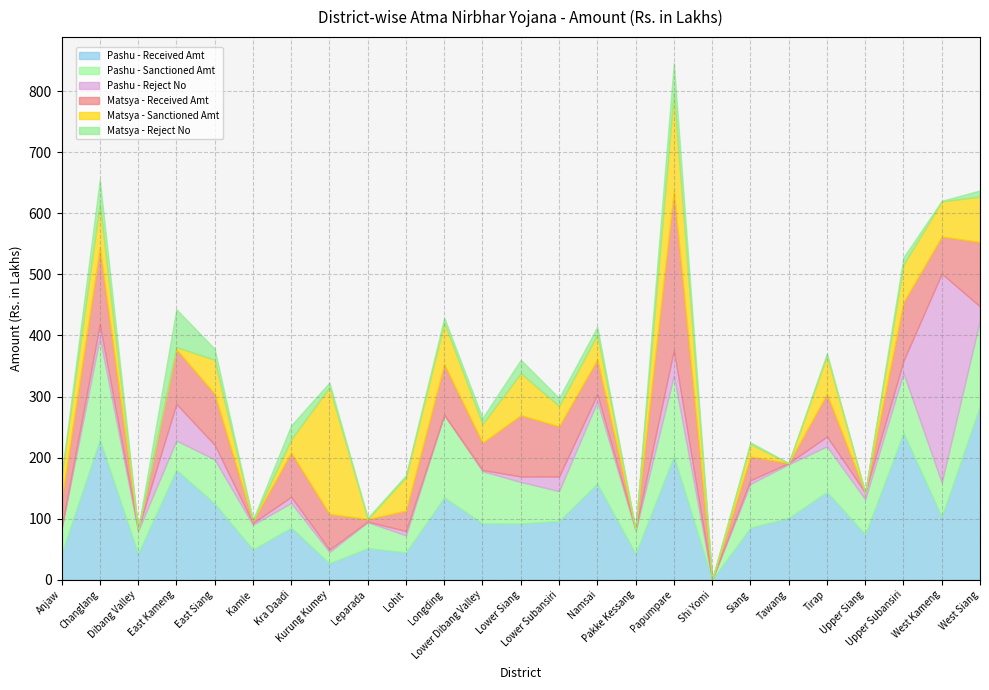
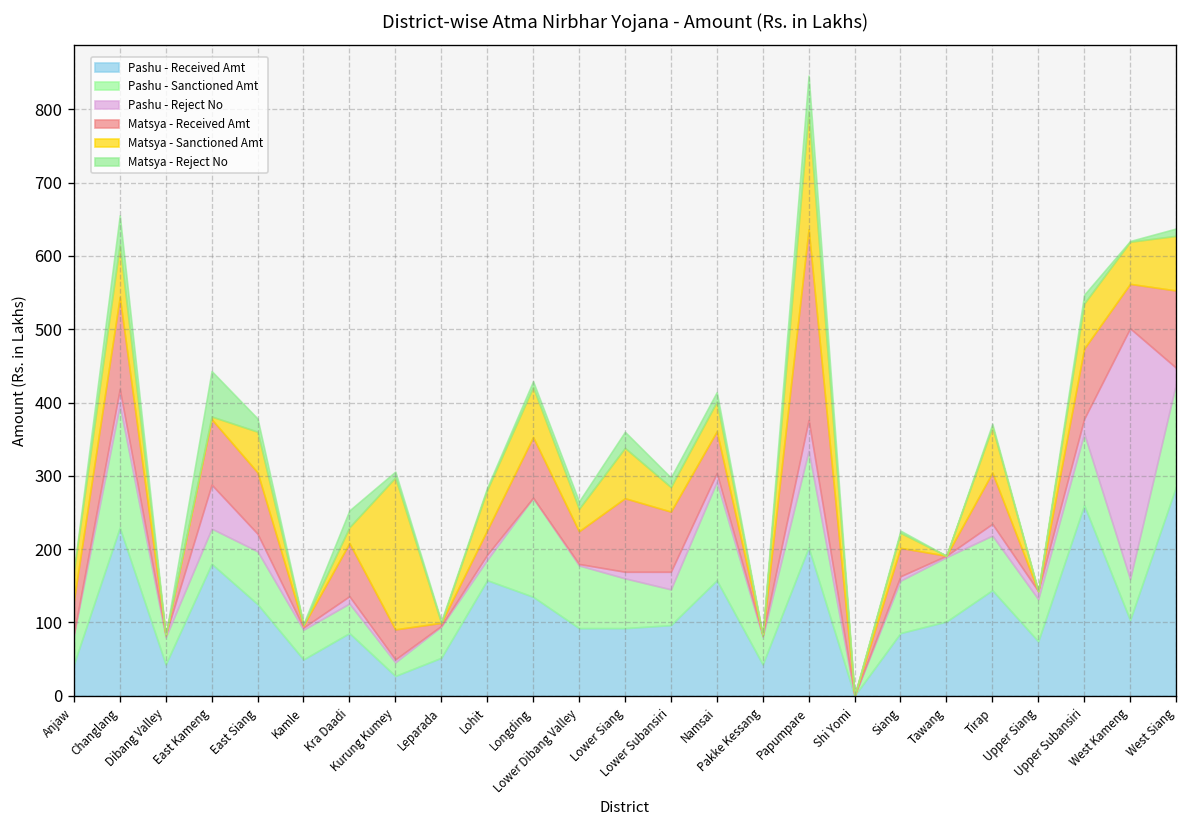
Matsya - Received Amt, Kurung Kumey: 60 -> 40
Pashu - Received Amt, Lohit: 50 -> 160
Pashu - Received Amt, Upper Subansiri: 240 -> 260
